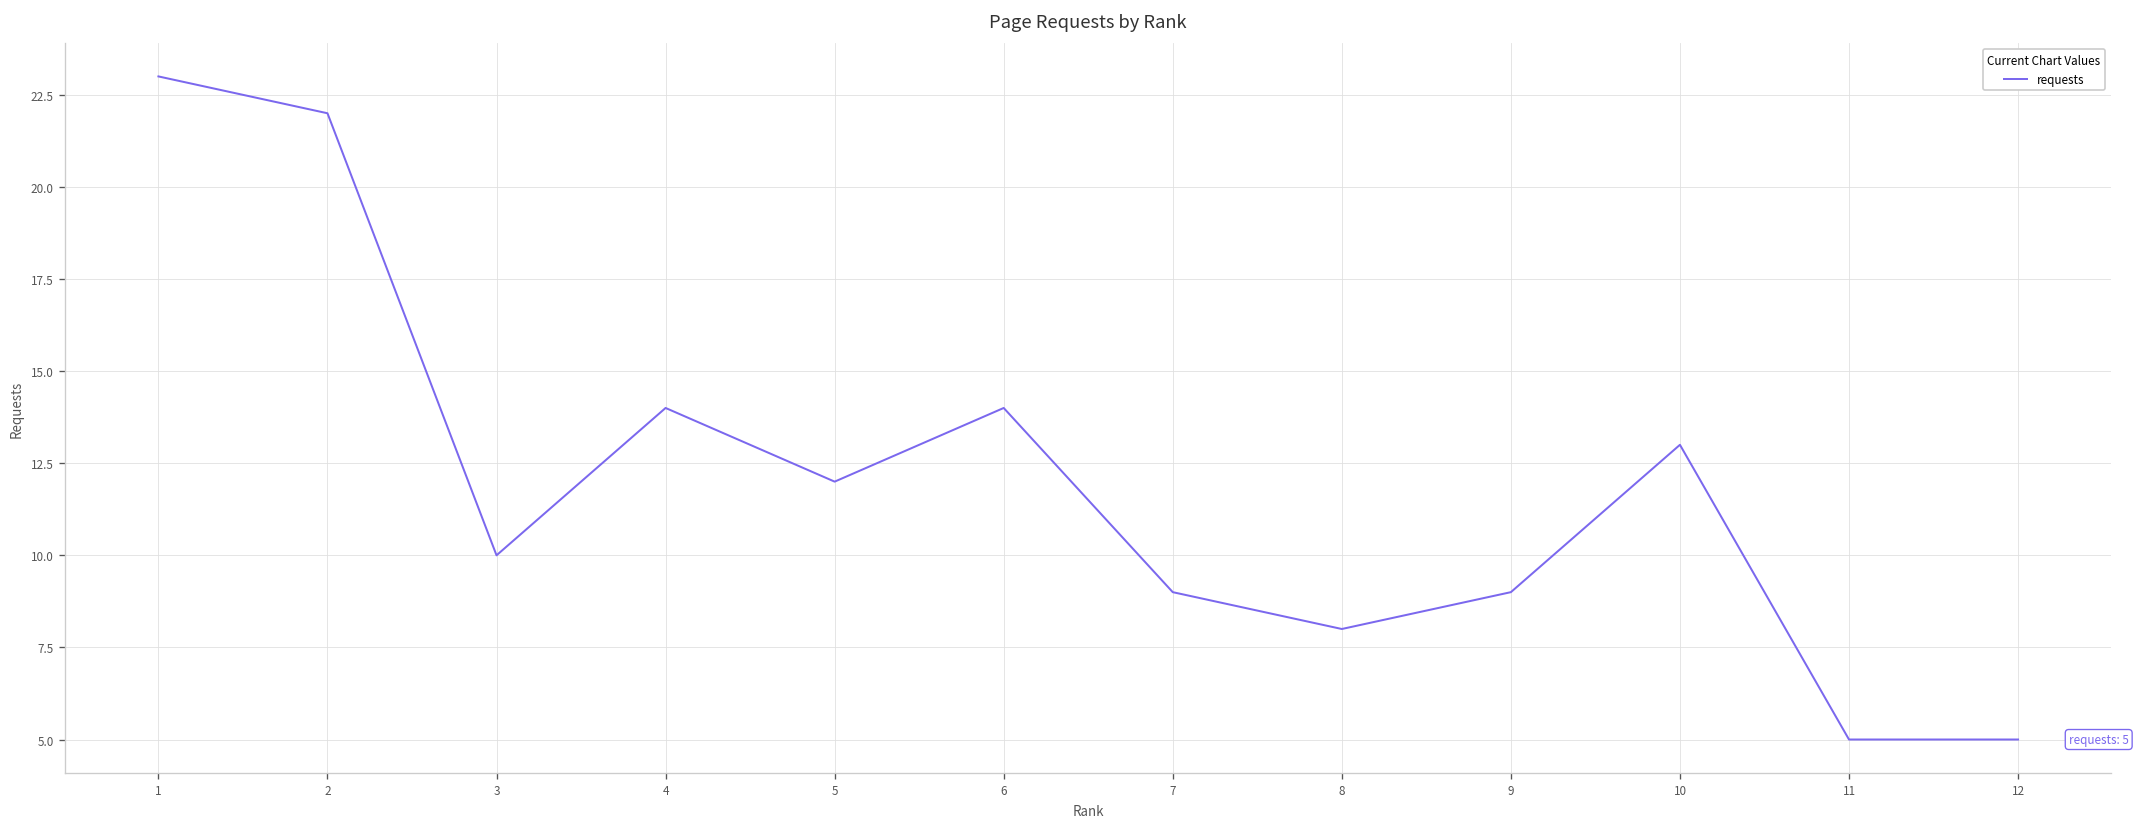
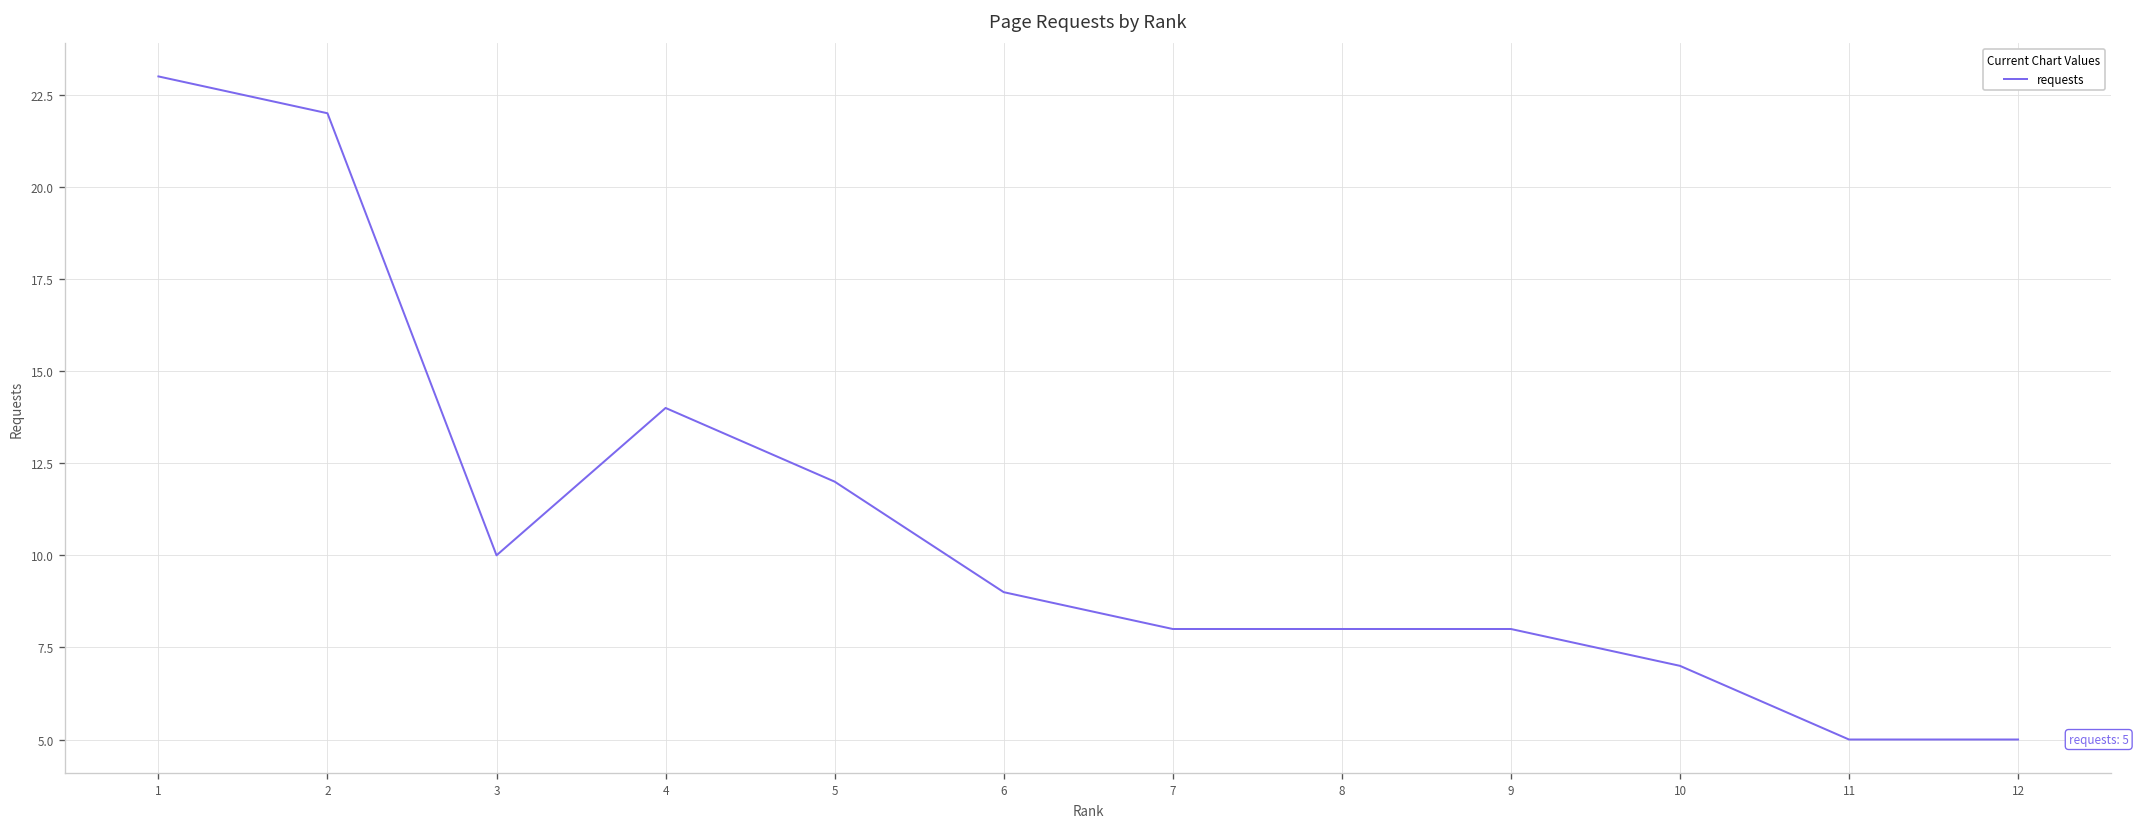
6: 14 -> 9
7: 9 -> 8
9: 9 -> 8
10: 13 -> 7
